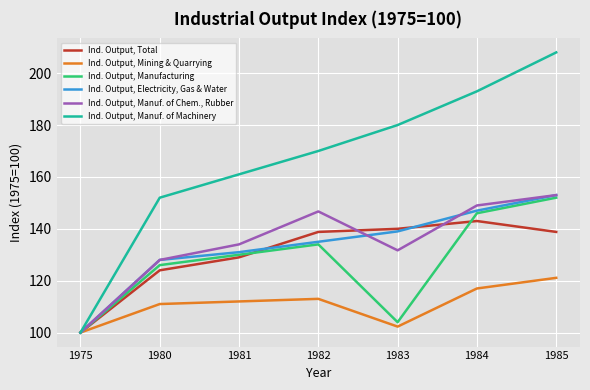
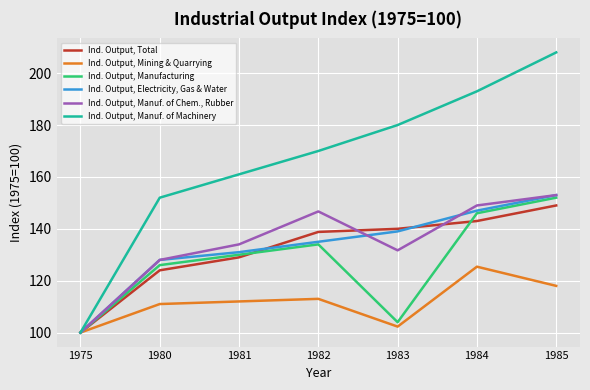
Ind. Output, Mining & Quarrying, 1984: 117 -> 125
Ind. Output, Total, 1985: 139 -> 149
Ind. Output, Mining & Quarrying, 1985: 121 -> 118
